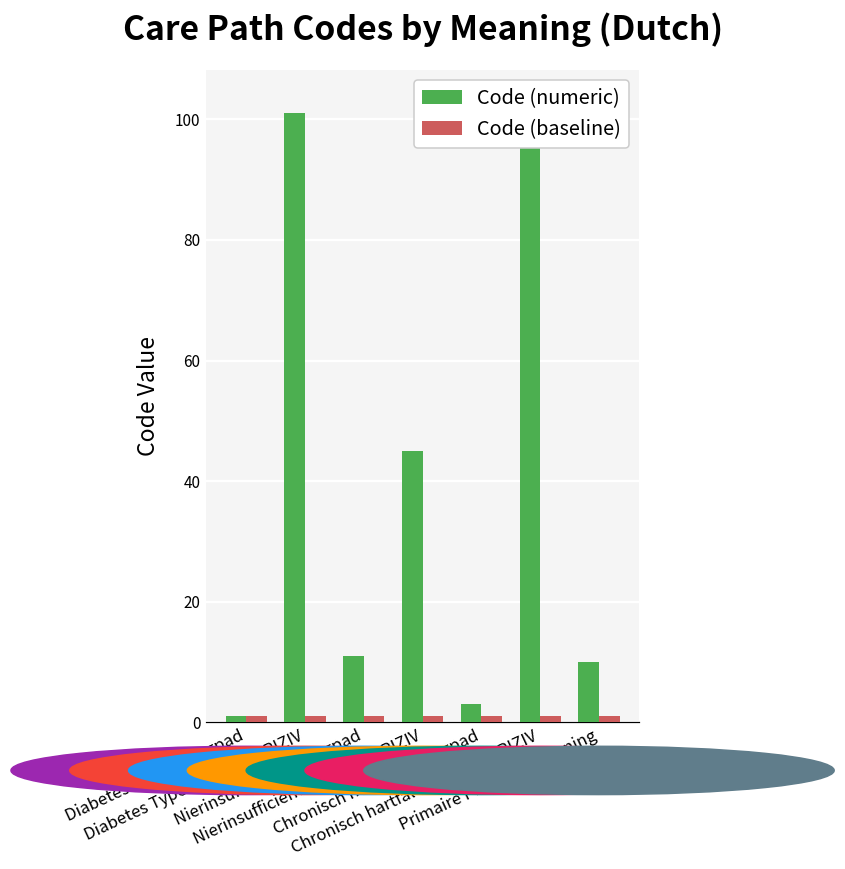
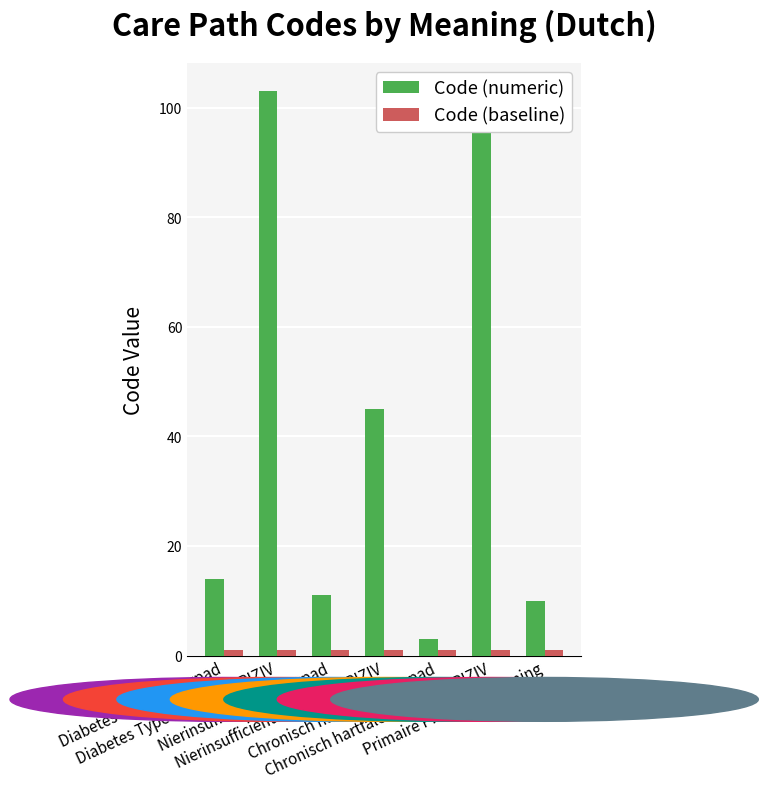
Code (numeric), Diabetes Type 2 Zorgpad: 1 -> 14
Code (numeric), Diabetes Type 2 Zorgpad RIZIV: 101 -> 103
